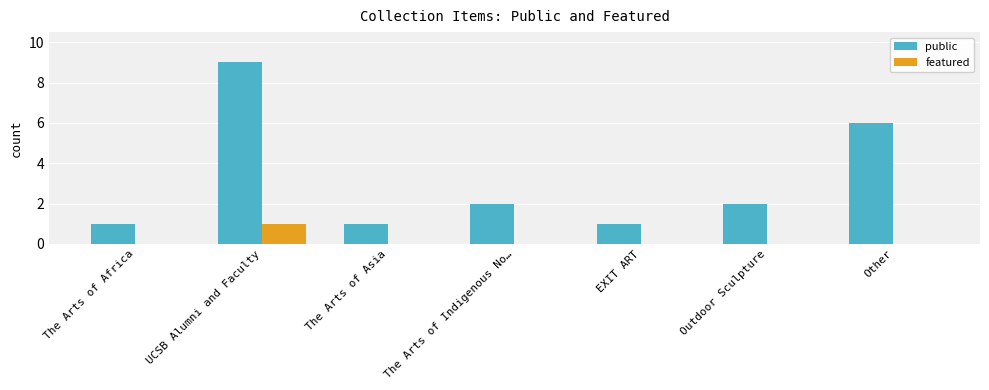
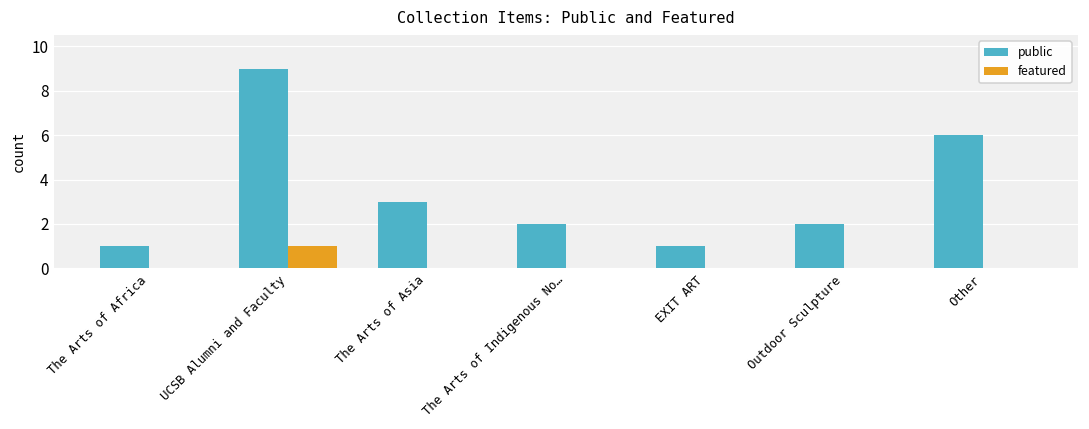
public, The Arts of Asia: 1 -> 3
